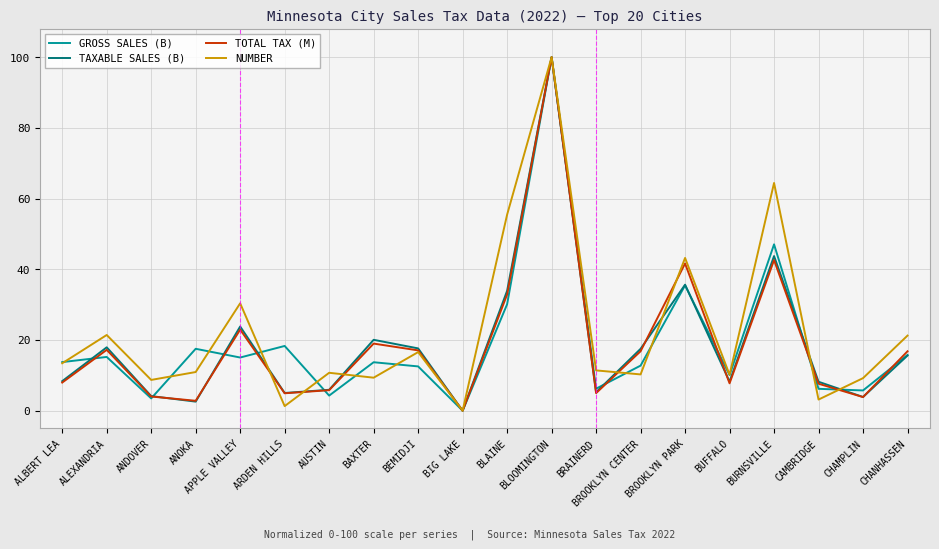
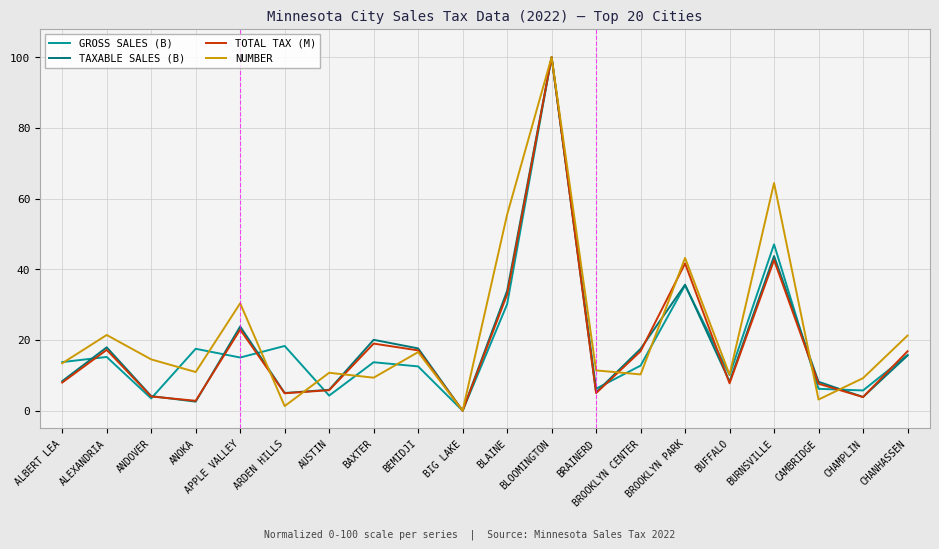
NUMBER, ANDOVER: 9 -> 15
